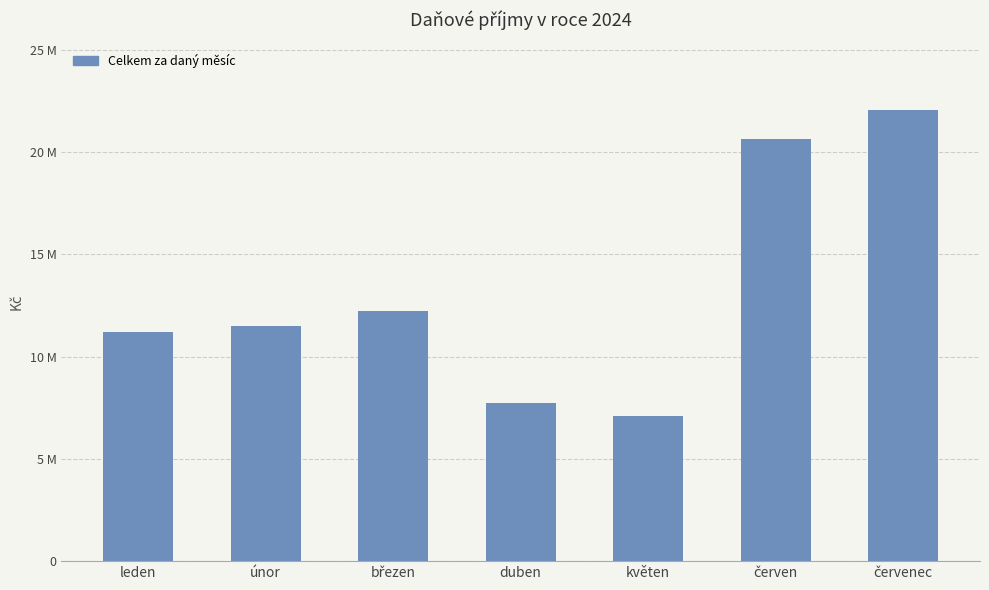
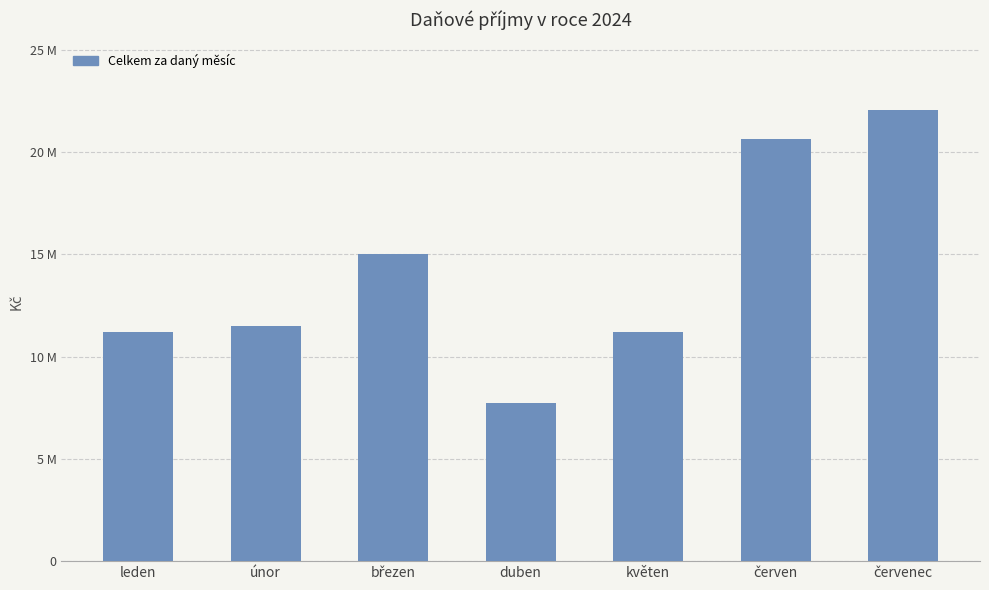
březen: 12200000 -> 15000000
květen: 7100000 -> 11200000
